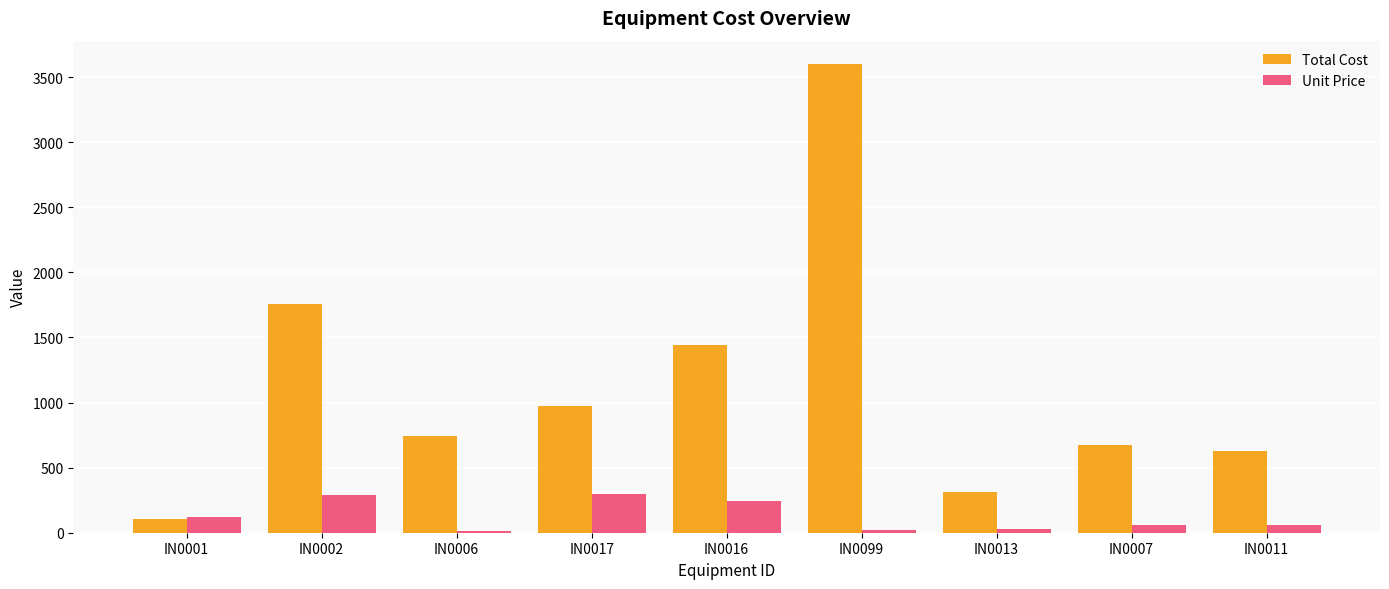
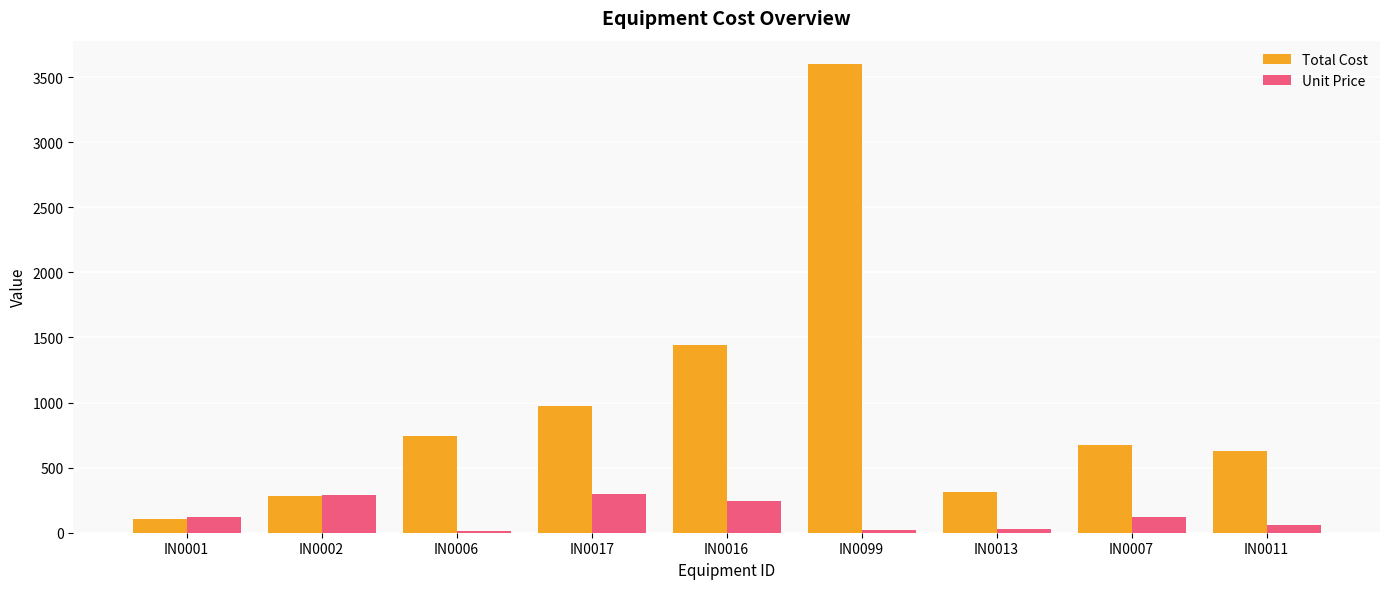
Total Cost, IN0002: 1760 -> 280
Unit Price, IN0007: 60 -> 120
